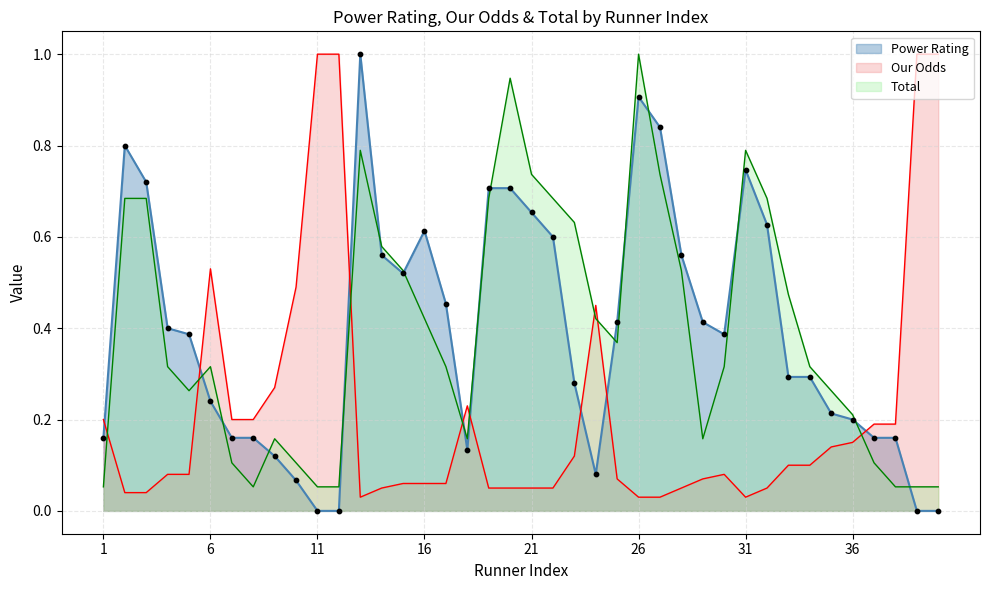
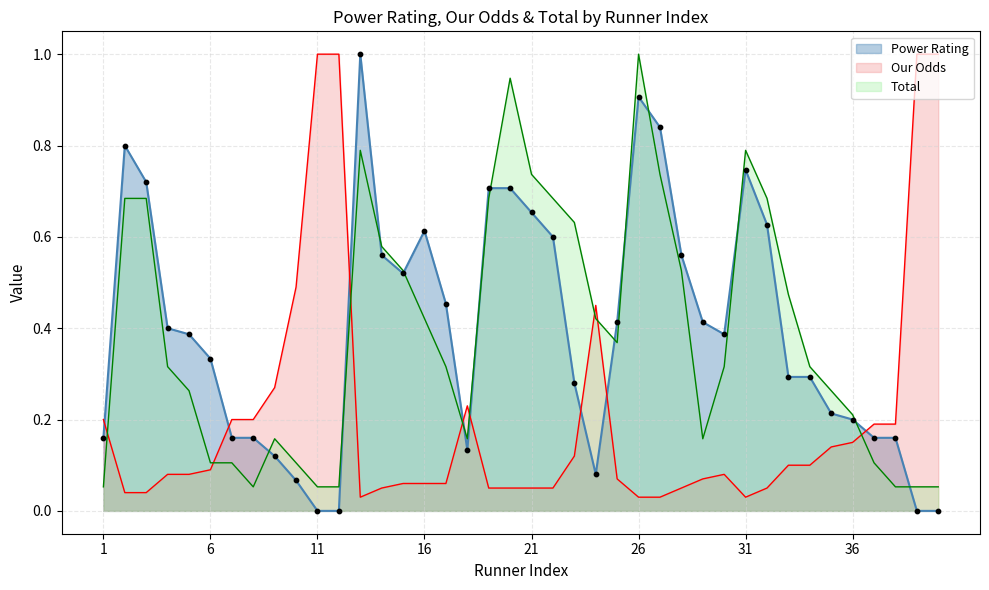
Power Rating, 6: 0.24 -> 0.33
Our Odds, 6: 0.53 -> 0.09
Total, 6: 0.32 -> 0.11
